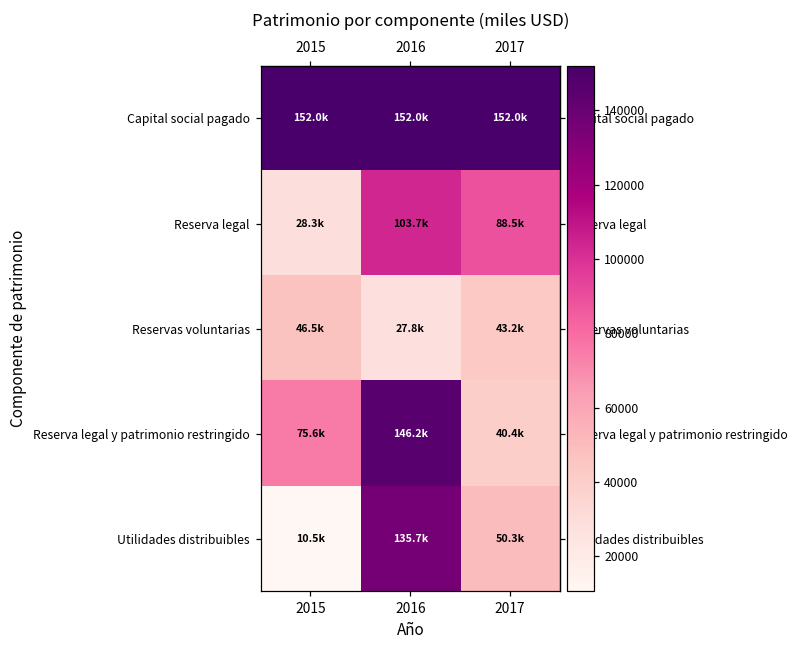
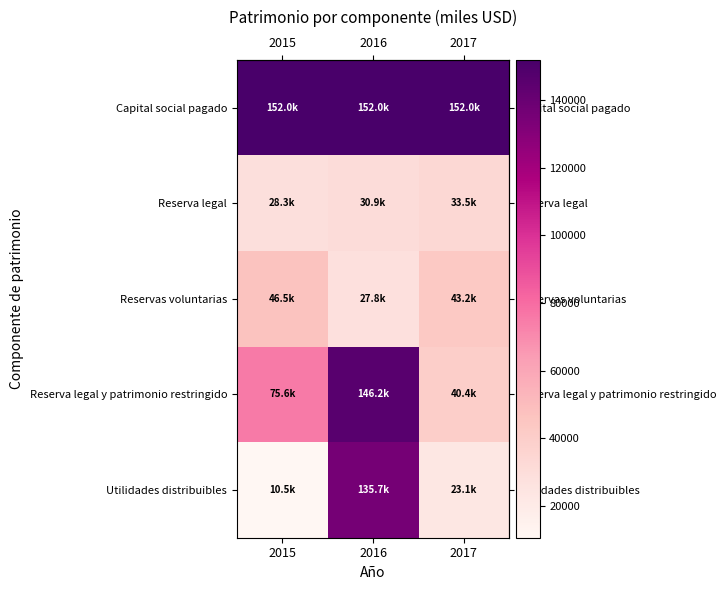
Reserva legal, 2016: 103.7k -> 30.9k
Reserva legal, 2017: 88.5k -> 33.5k
Utilidades distribuibles, 2017: 50.3k -> 23.1k
